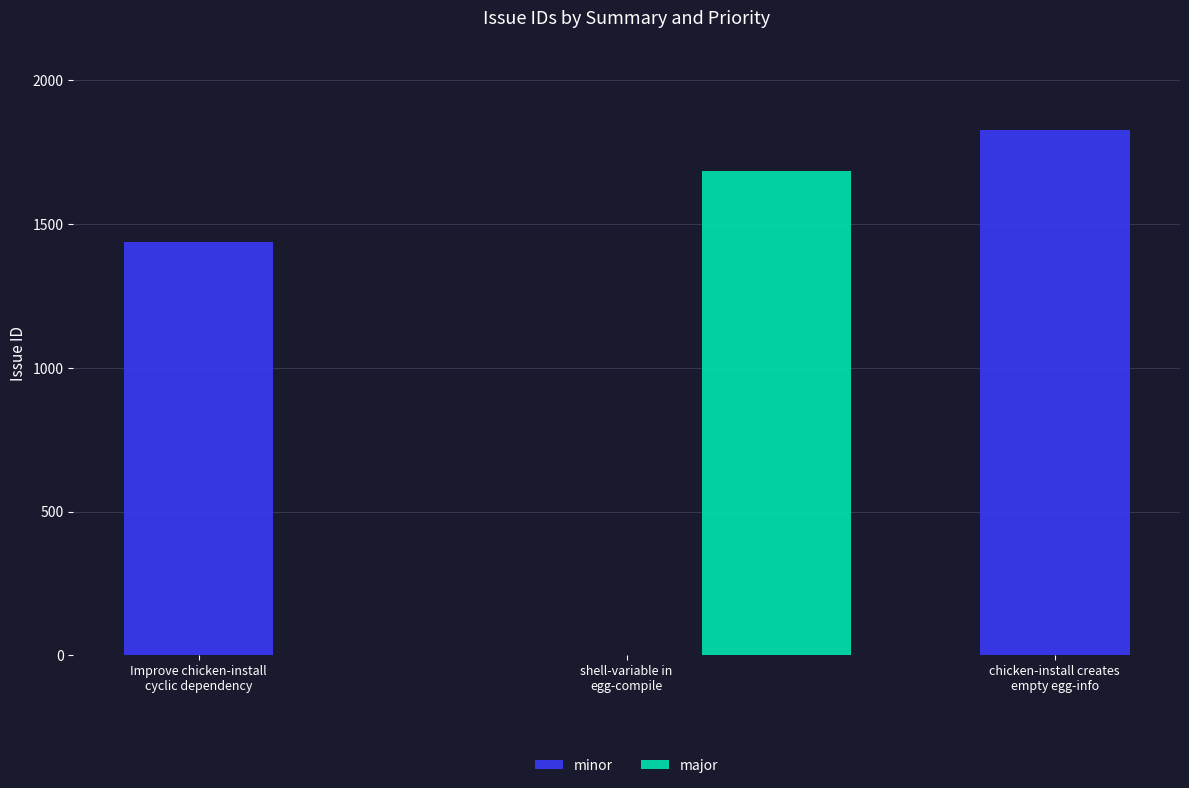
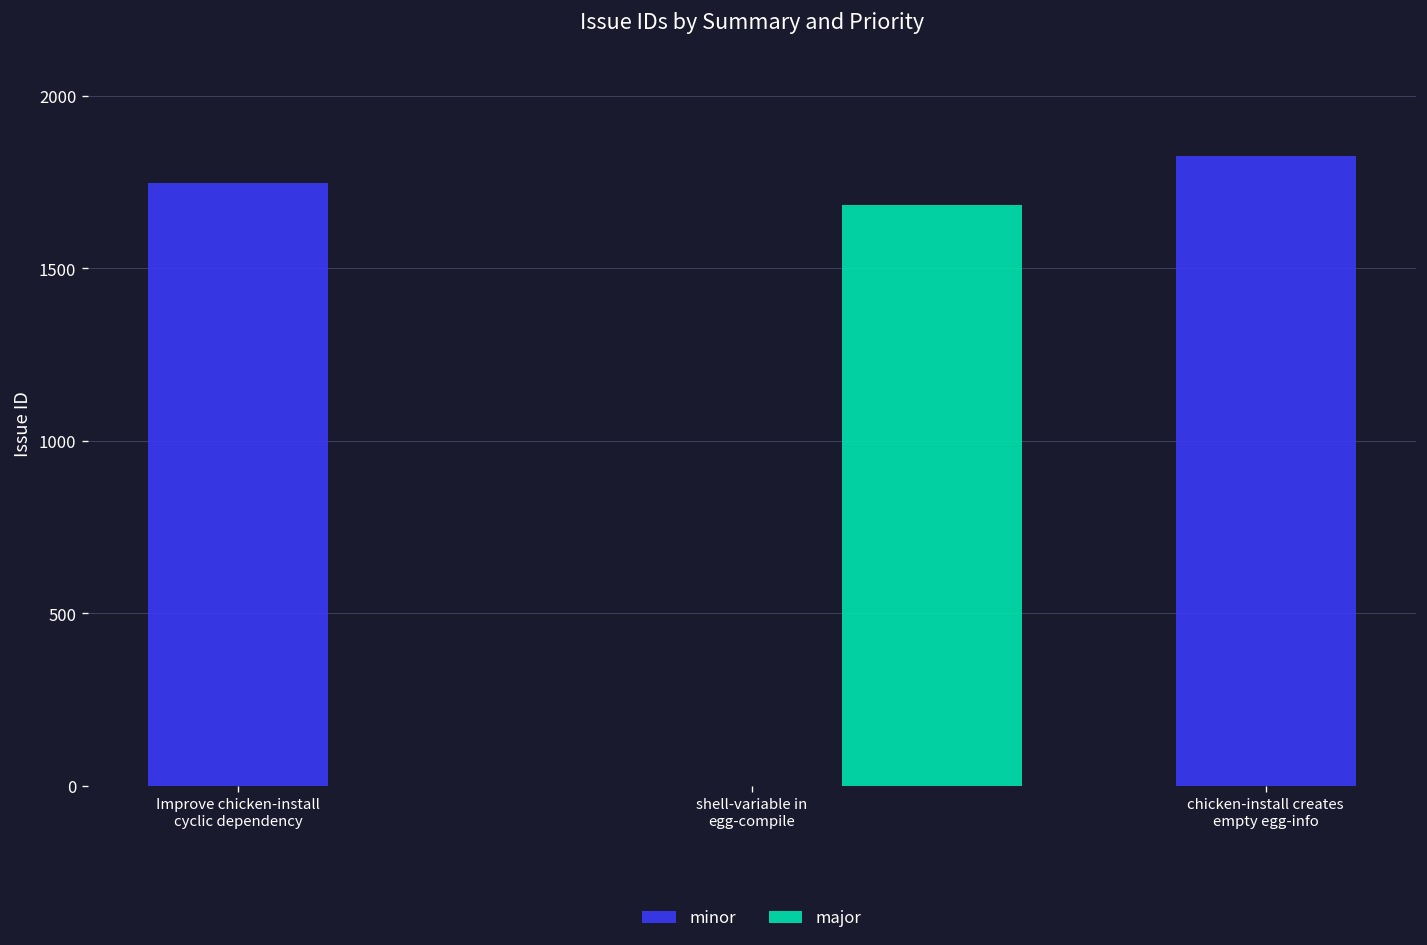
minor, Improve chicken-install cyclic dependency: 1440 -> 1750
